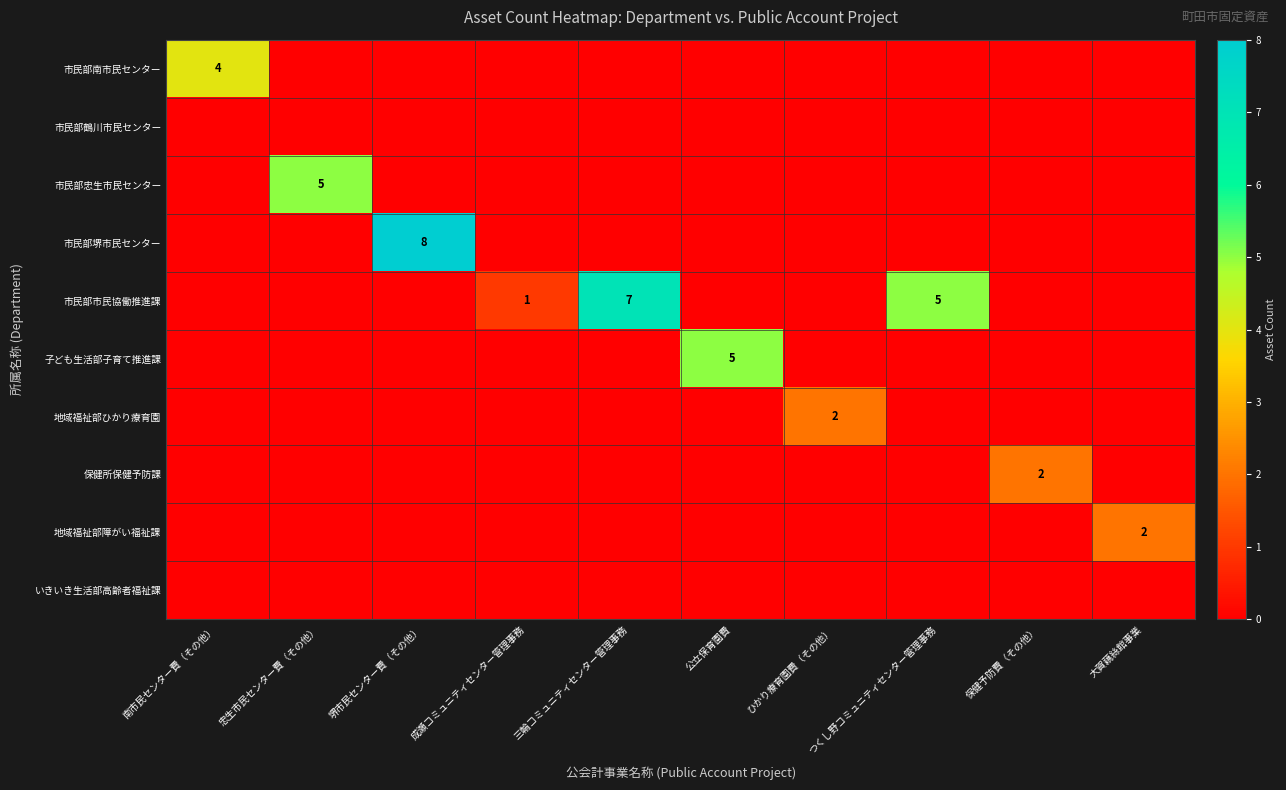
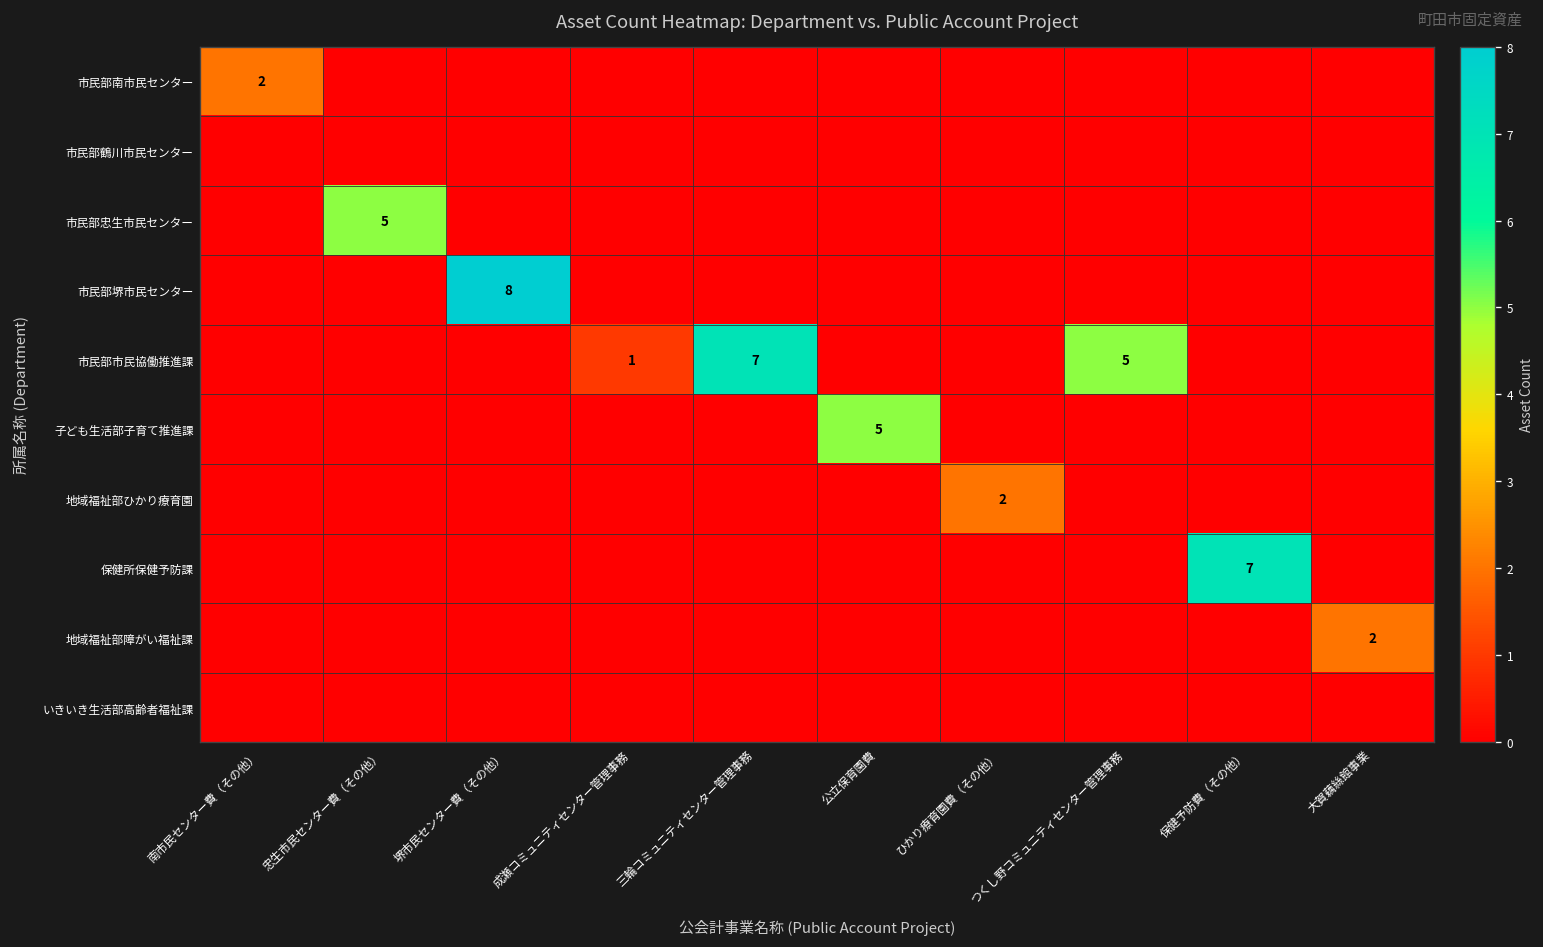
市民部南市民センター, 南市民センター費（その他）: 4 -> 2
保健所保健予防課, 保健予防費（その他）: 2 -> 7
